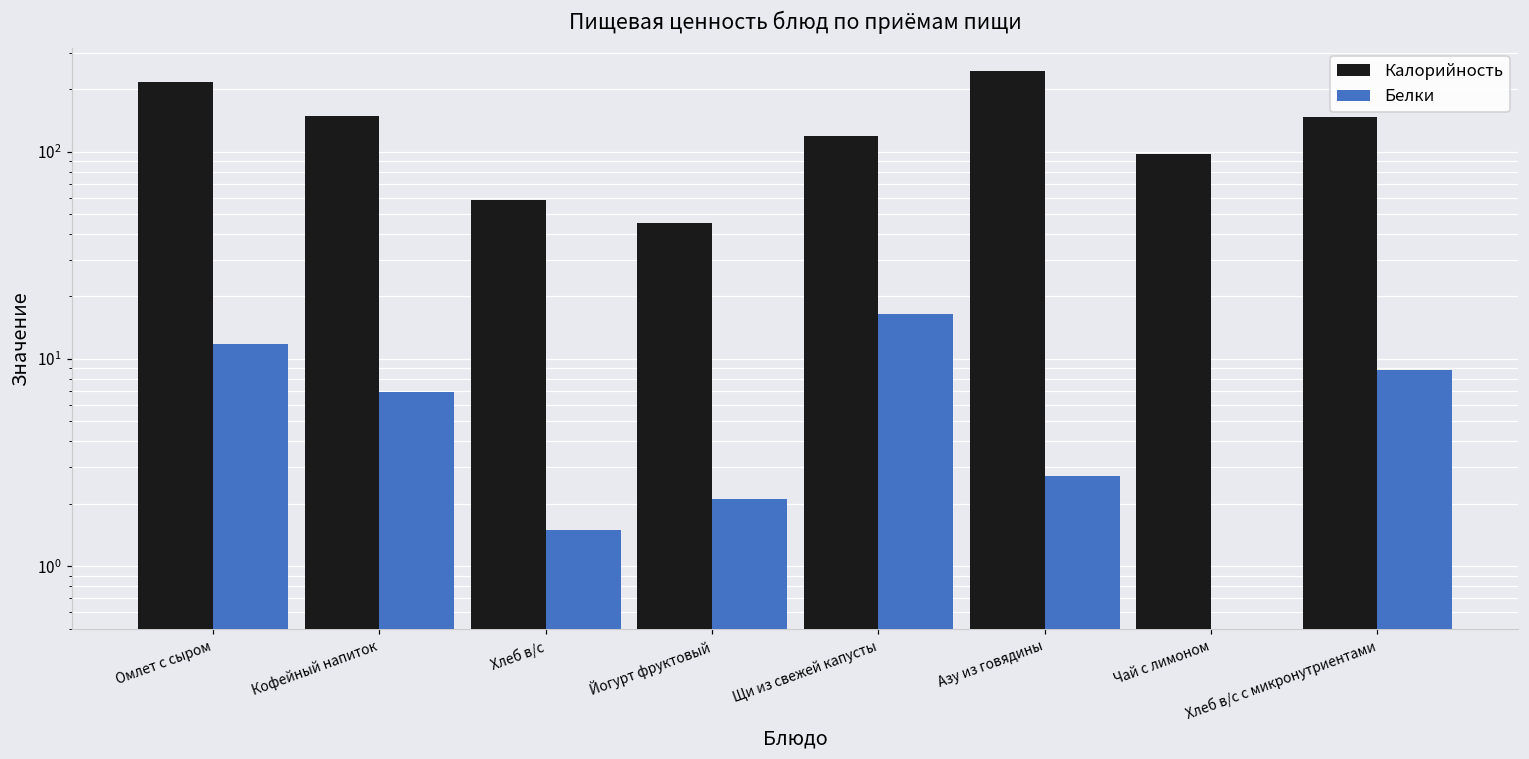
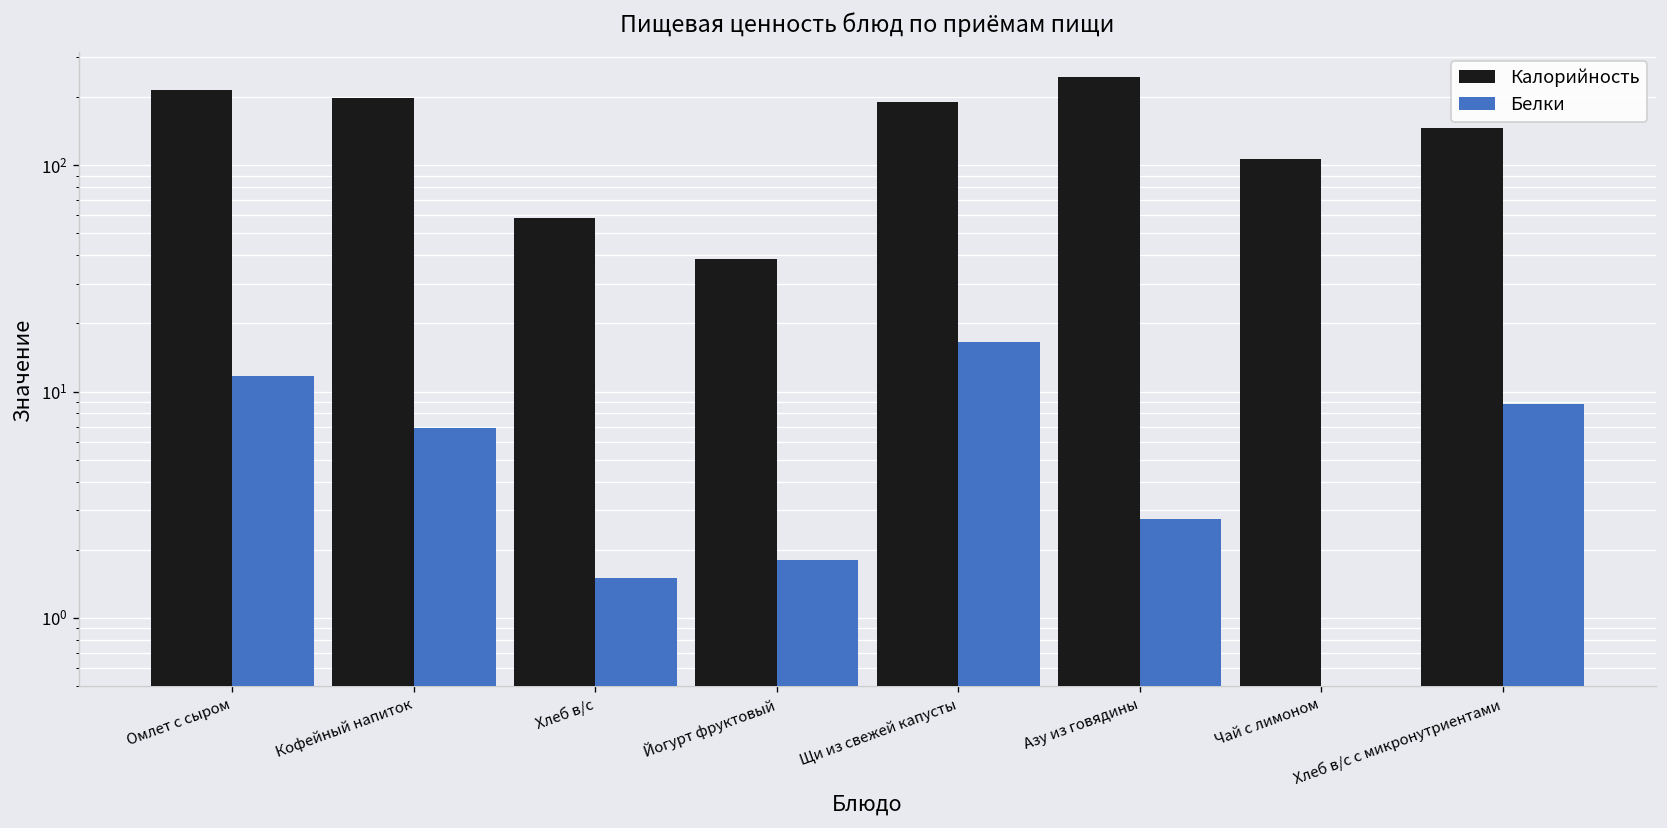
Калорийность, Кофейный напиток: 150 -> 200
Калорийность, Йогурт фруктовый: 45 -> 39
Белки, Йогурт фруктовый: 2.1 -> 1.8
Калорийность, Щи из свежей капусты: 120 -> 190
Калорийность, Чай с лимоном: 100 -> 110
